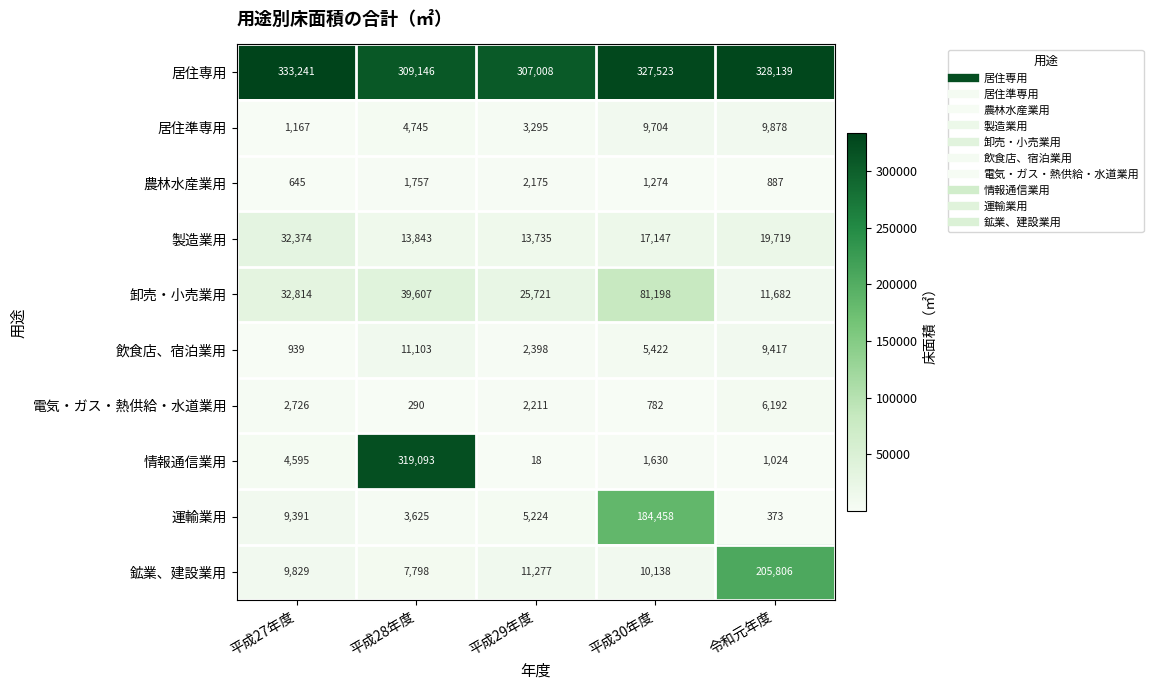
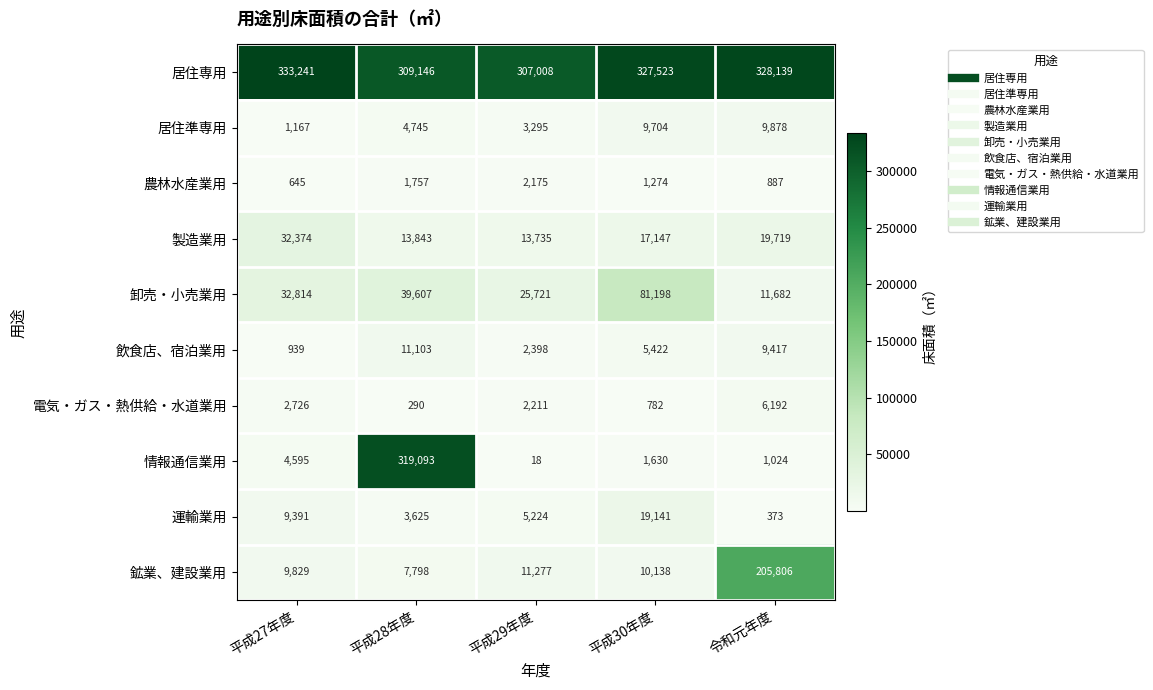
運輸業用, 平成30年度: 184,458 -> 19,141
